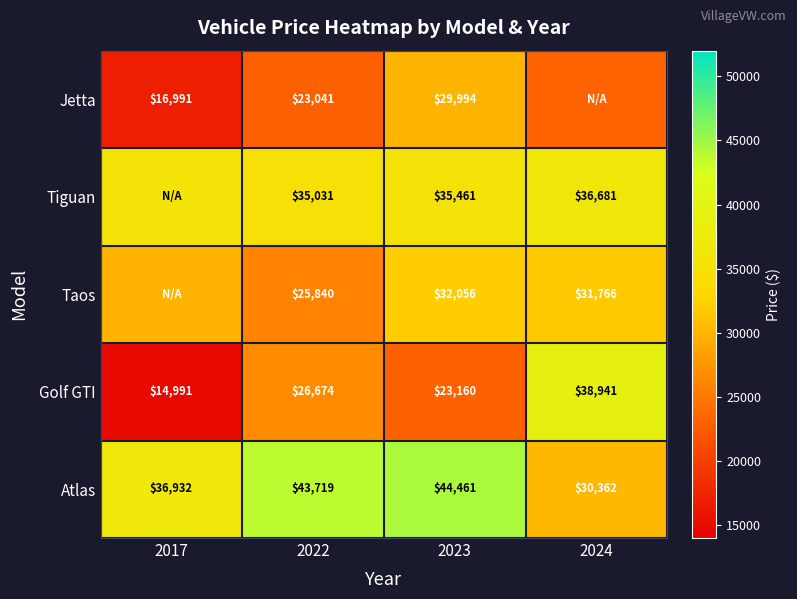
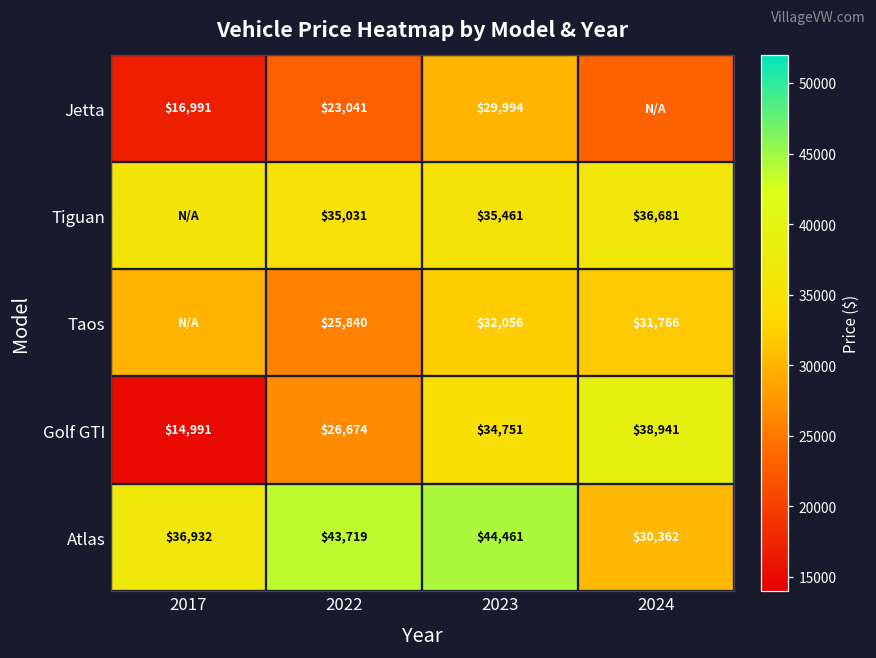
Golf GTI, 2023: $23,160 -> $34,751
